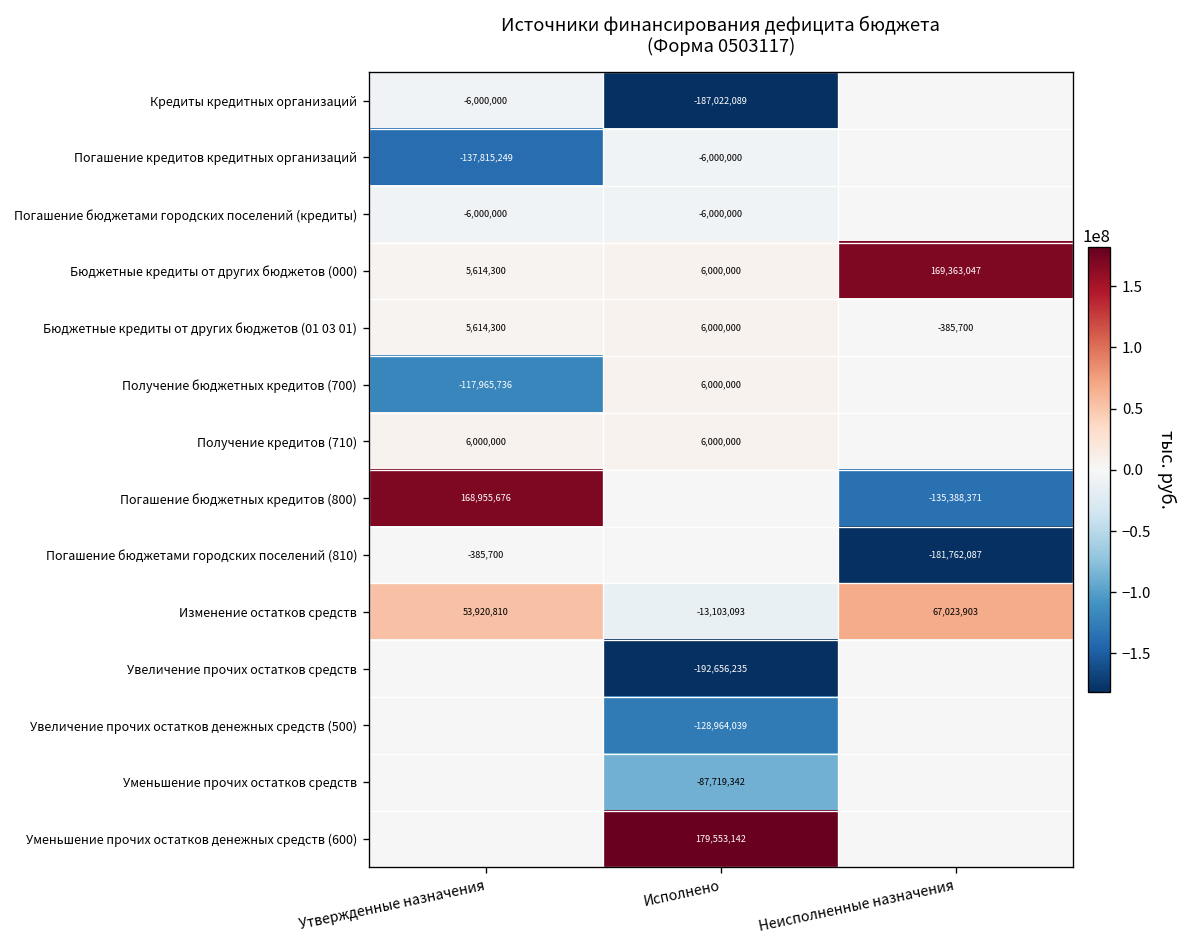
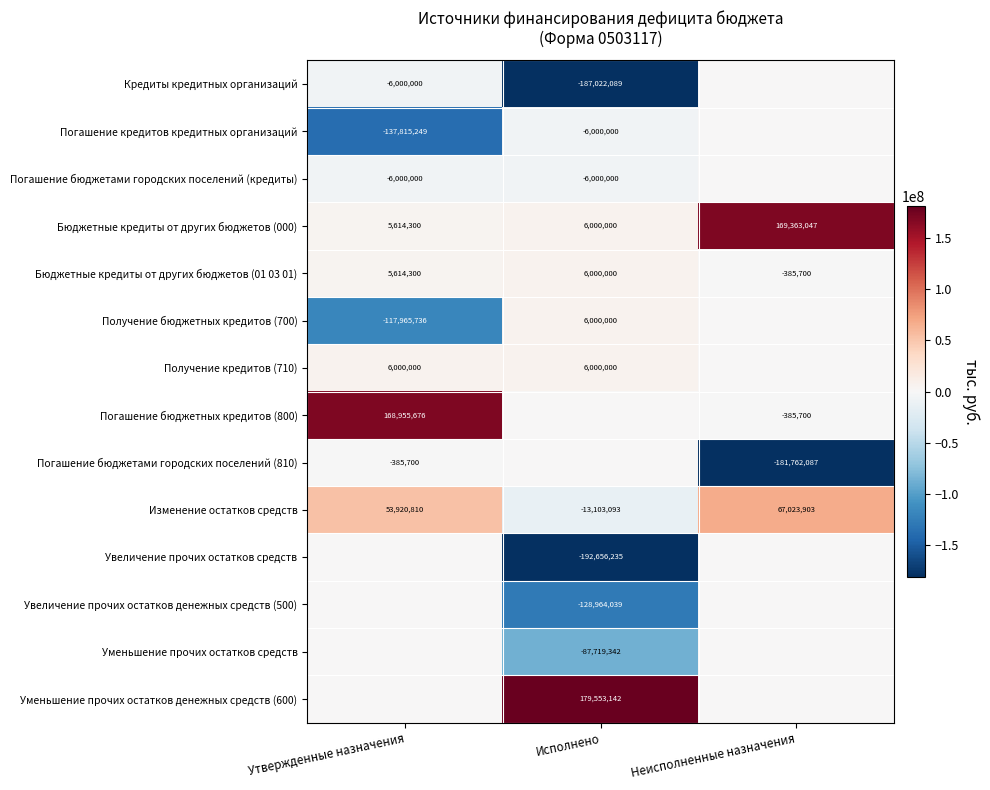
Погашение бюджетных кредитов (800), Неисполненные назначения: -135,388,371 -> -385,700
